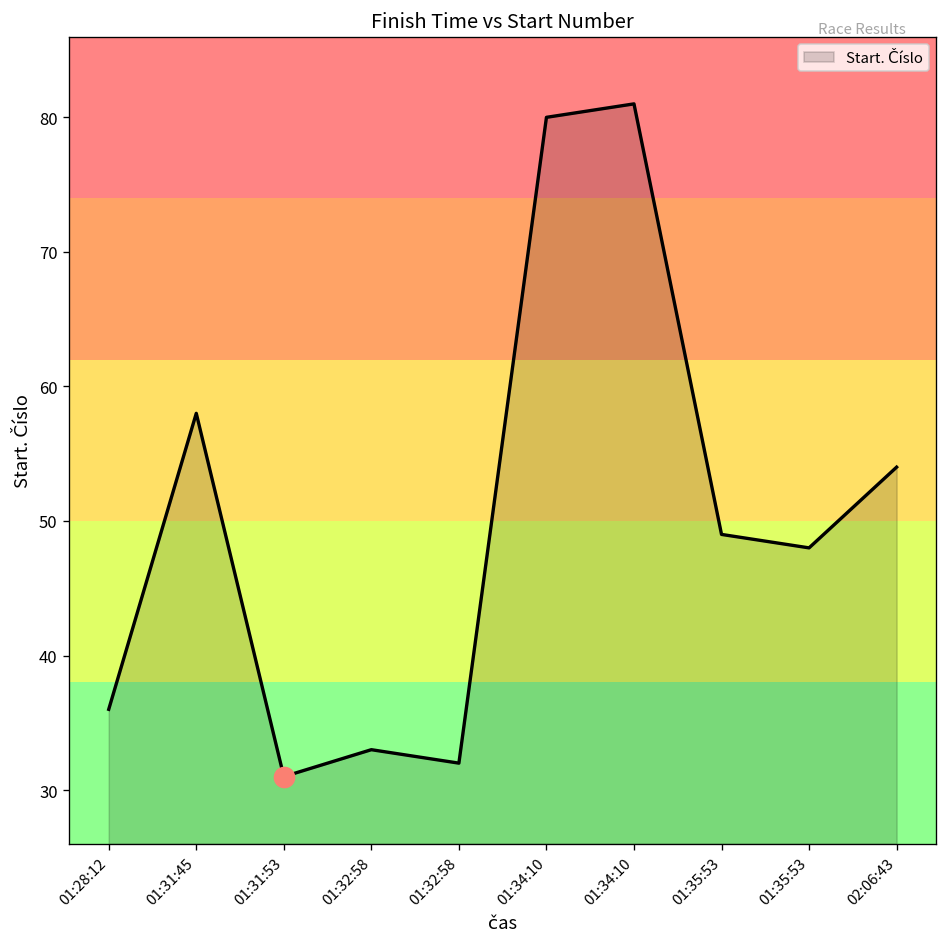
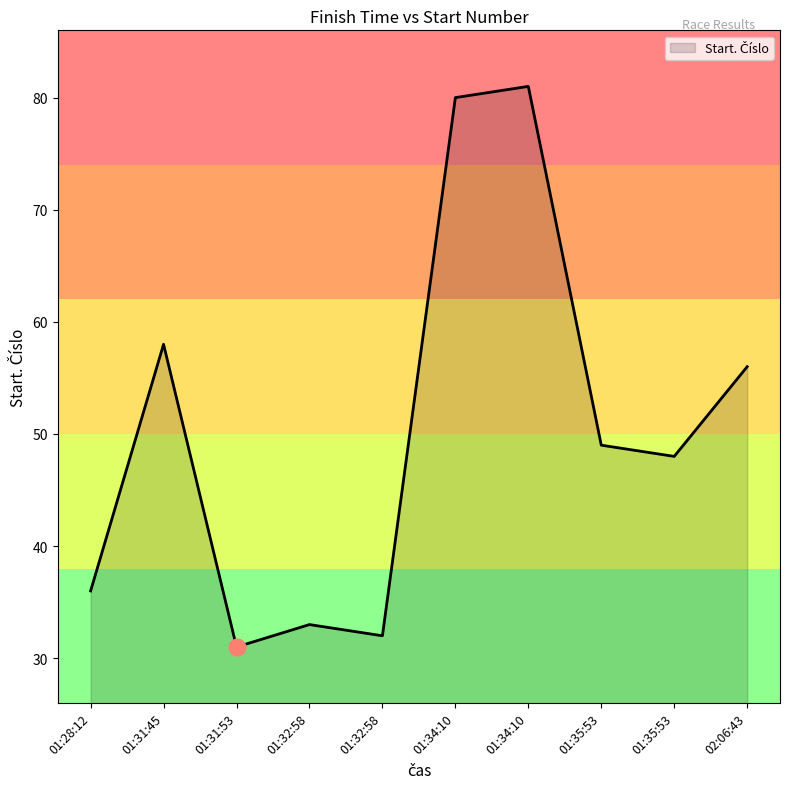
Start. Číslo, 02:06:43: 54 -> 56
